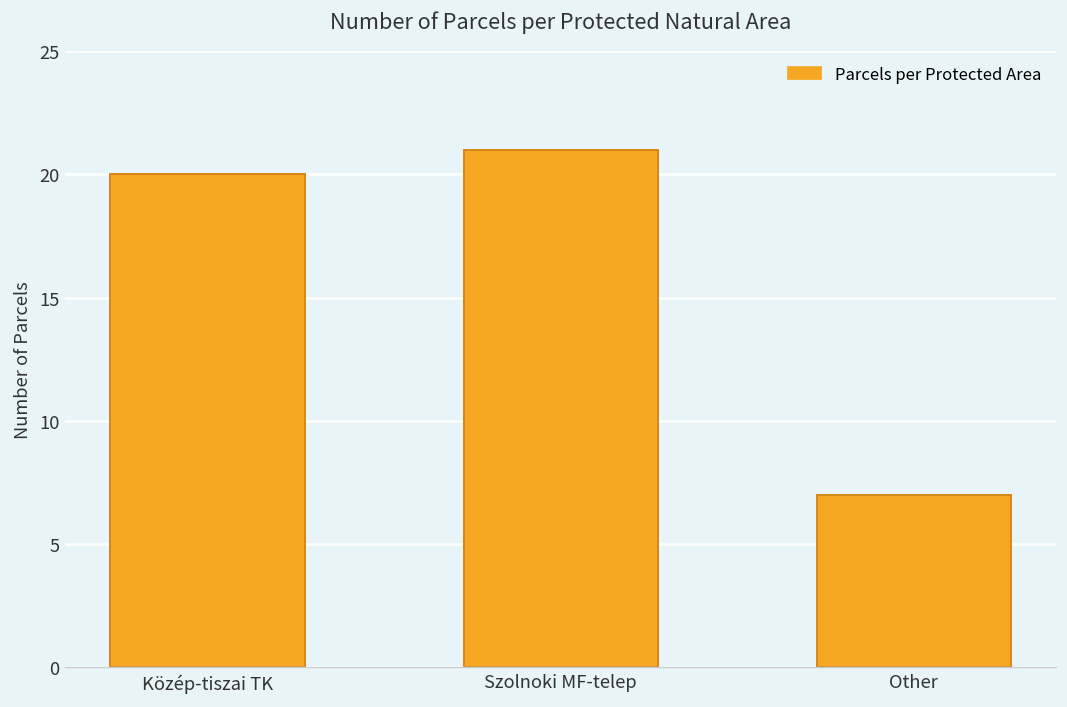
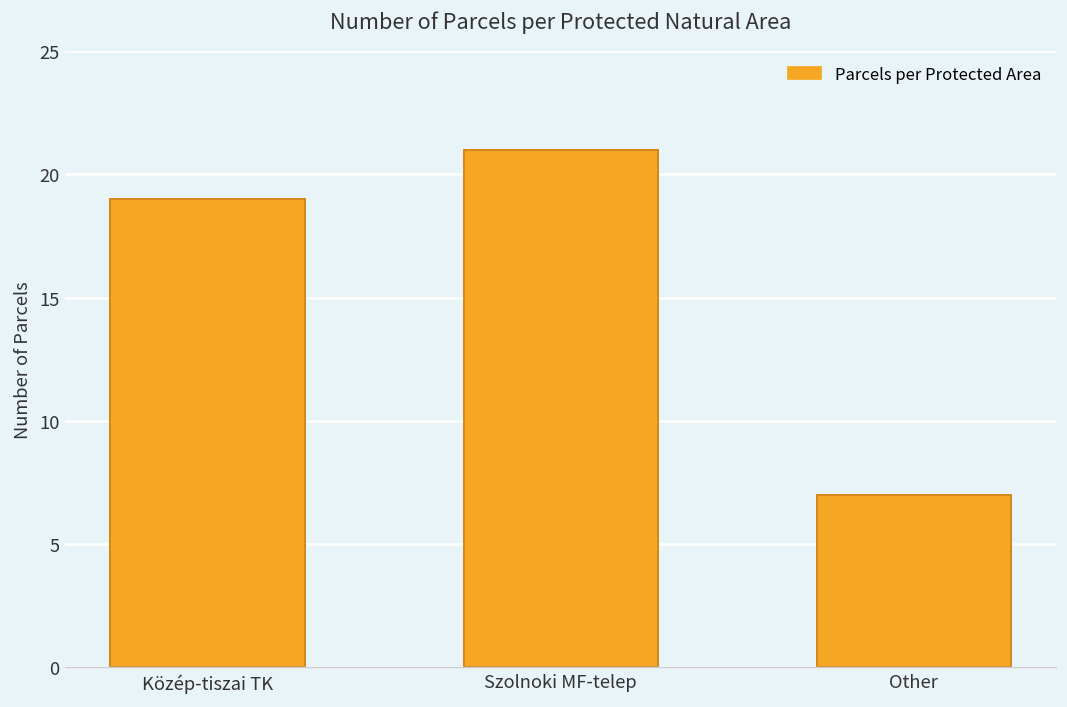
Közép-tiszai TK: 20 -> 19
